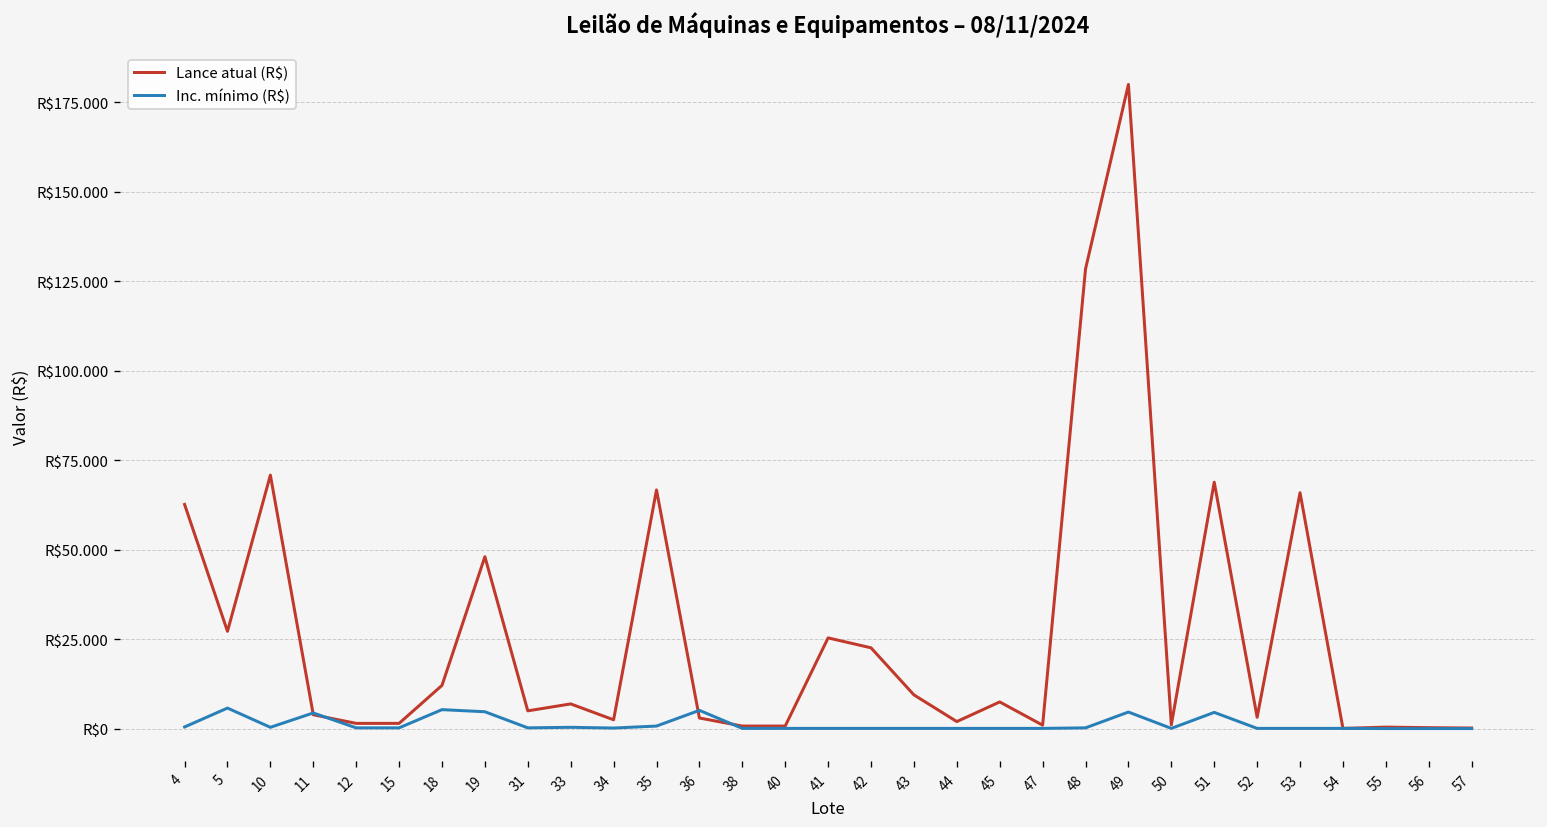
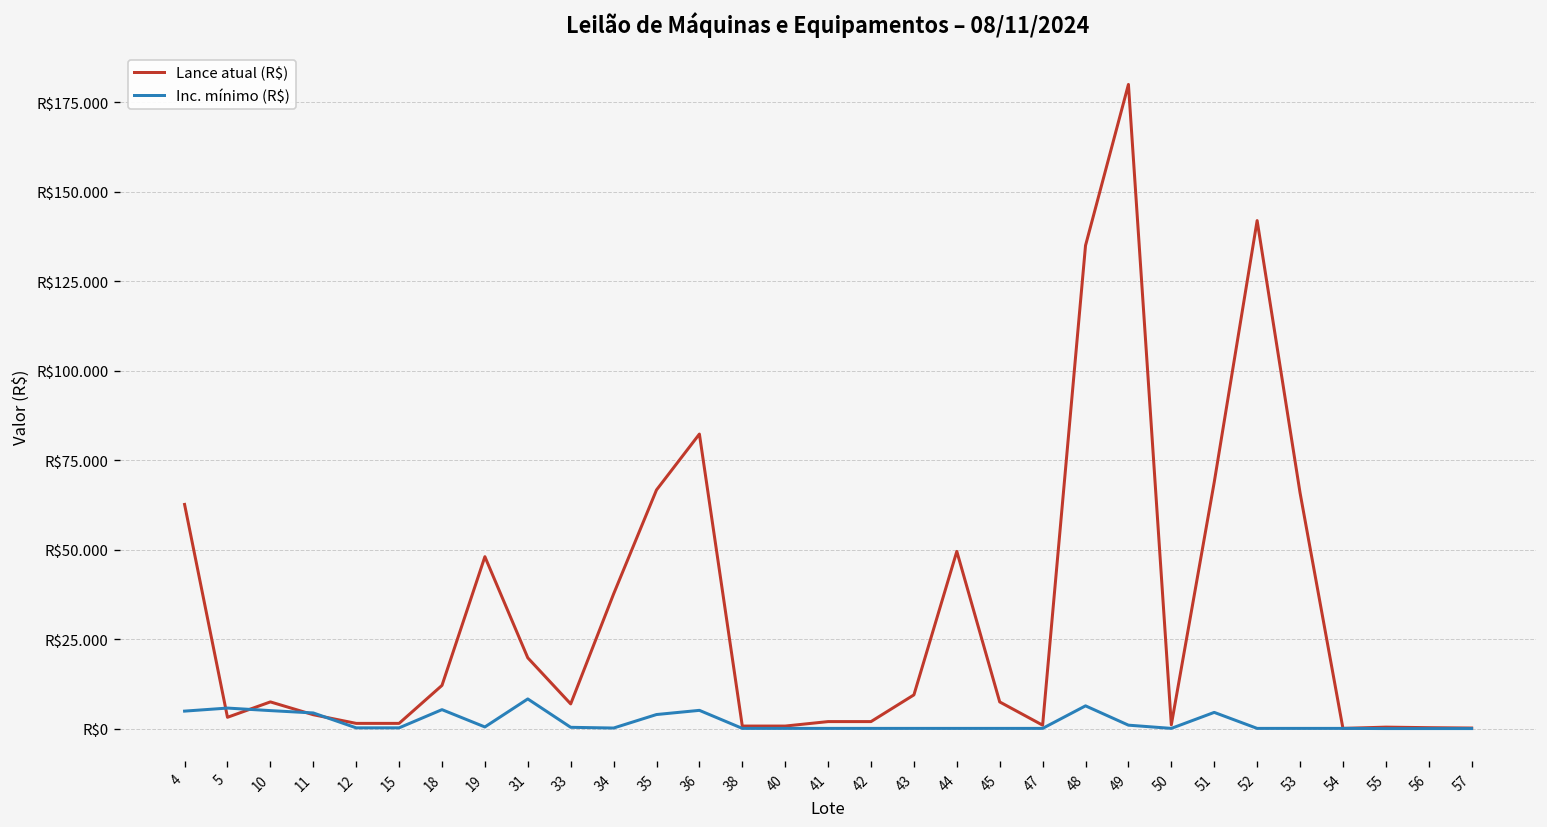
Inc. mínimo (R$), 4: R$1 -> R$5
Lance atual (R$), 5: R$27 -> R$3
Lance atual (R$), 10: R$71 -> R$8
Inc. mínimo (R$), 10: R$0 -> R$5
Inc. mínimo (R$), 19: R$5 -> R$1
Lance atual (R$), 31: R$5 -> R$20
Inc. mínimo (R$), 31: R$0 -> R$8
Lance atual (R$), 34: R$3 -> R$38
Inc. mínimo (R$), 35: R$1 -> R$4
Lance atual (R$), 36: R$3 -> R$82
Lance atual (R$), 41: R$25 -> R$2
Lance atual (R$), 42: R$23 -> R$2
Lance atual (R$), 44: R$2 -> R$50
Lance atual (R$), 48: R$128 -> R$135
Inc. mínimo (R$), 48: R$0 -> R$6
Inc. mínimo (R$), 49: R$5 -> R$1
Lance atual (R$), 52: R$3 -> R$142
